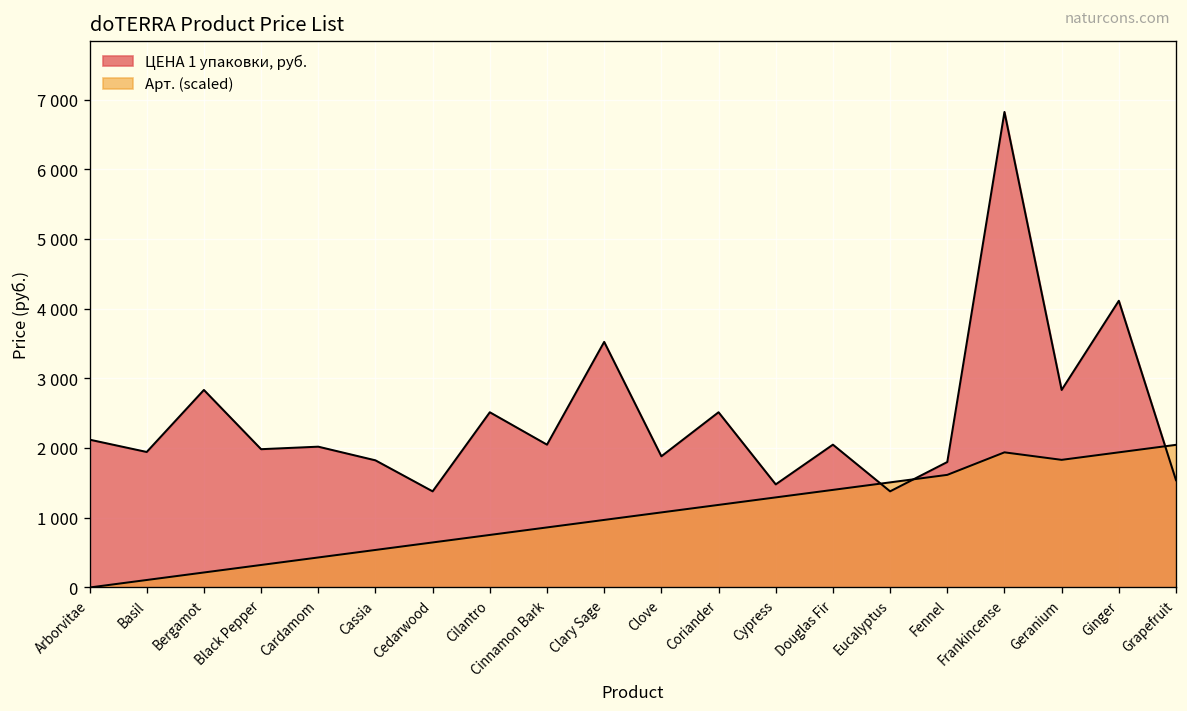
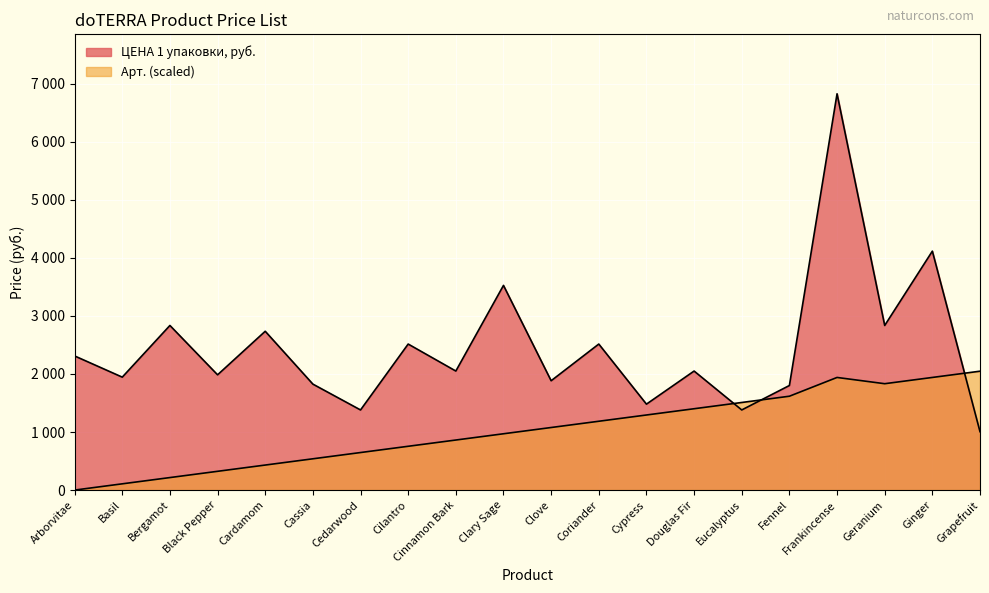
ЦЕНА 1 упаковки, руб., Arborvitae: 2100 -> 2300
ЦЕНА 1 упаковки, руб., Cardamom: 2000 -> 2700
ЦЕНА 1 упаковки, руб., Grapefruit: 1500 -> 1000
